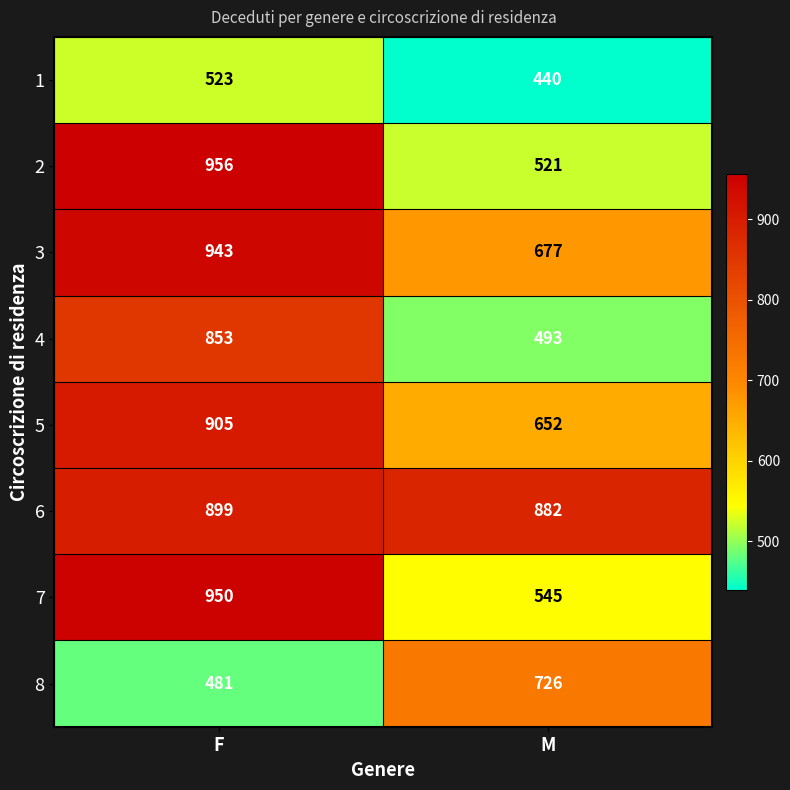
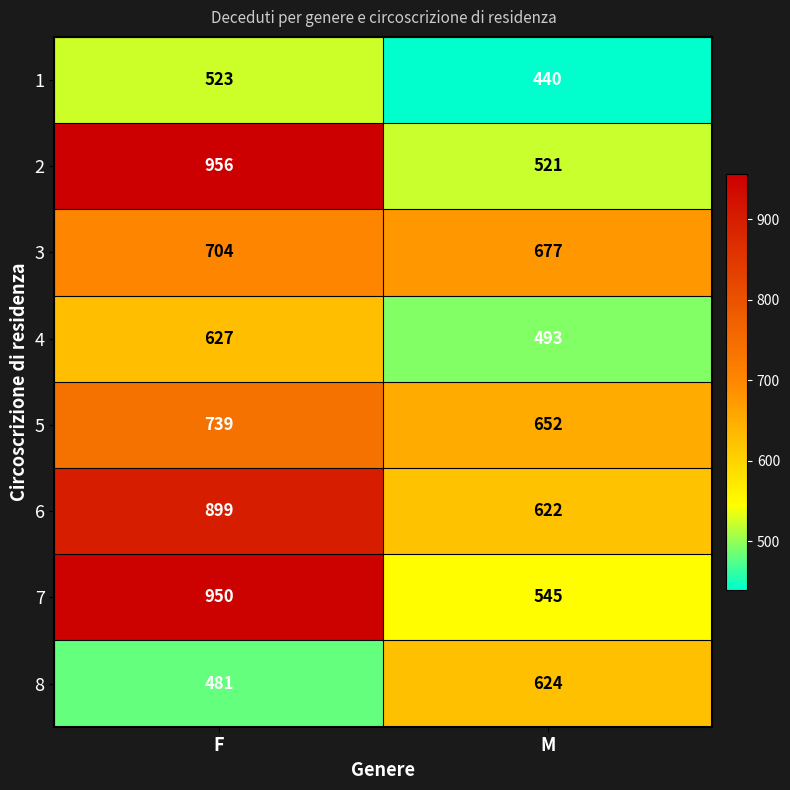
3, F: 943 -> 704
4, F: 853 -> 627
5, F: 905 -> 739
6, M: 882 -> 622
8, M: 726 -> 624
